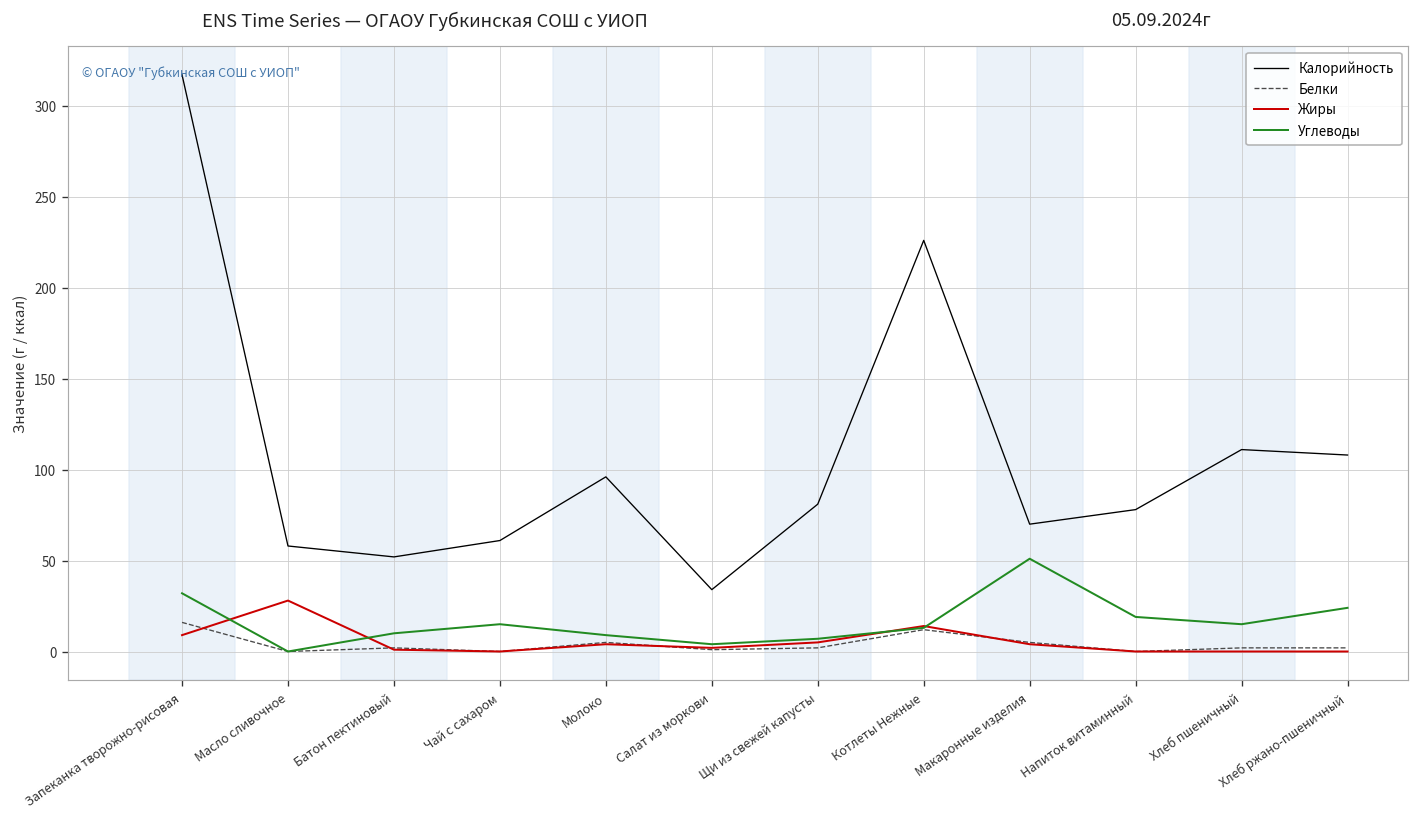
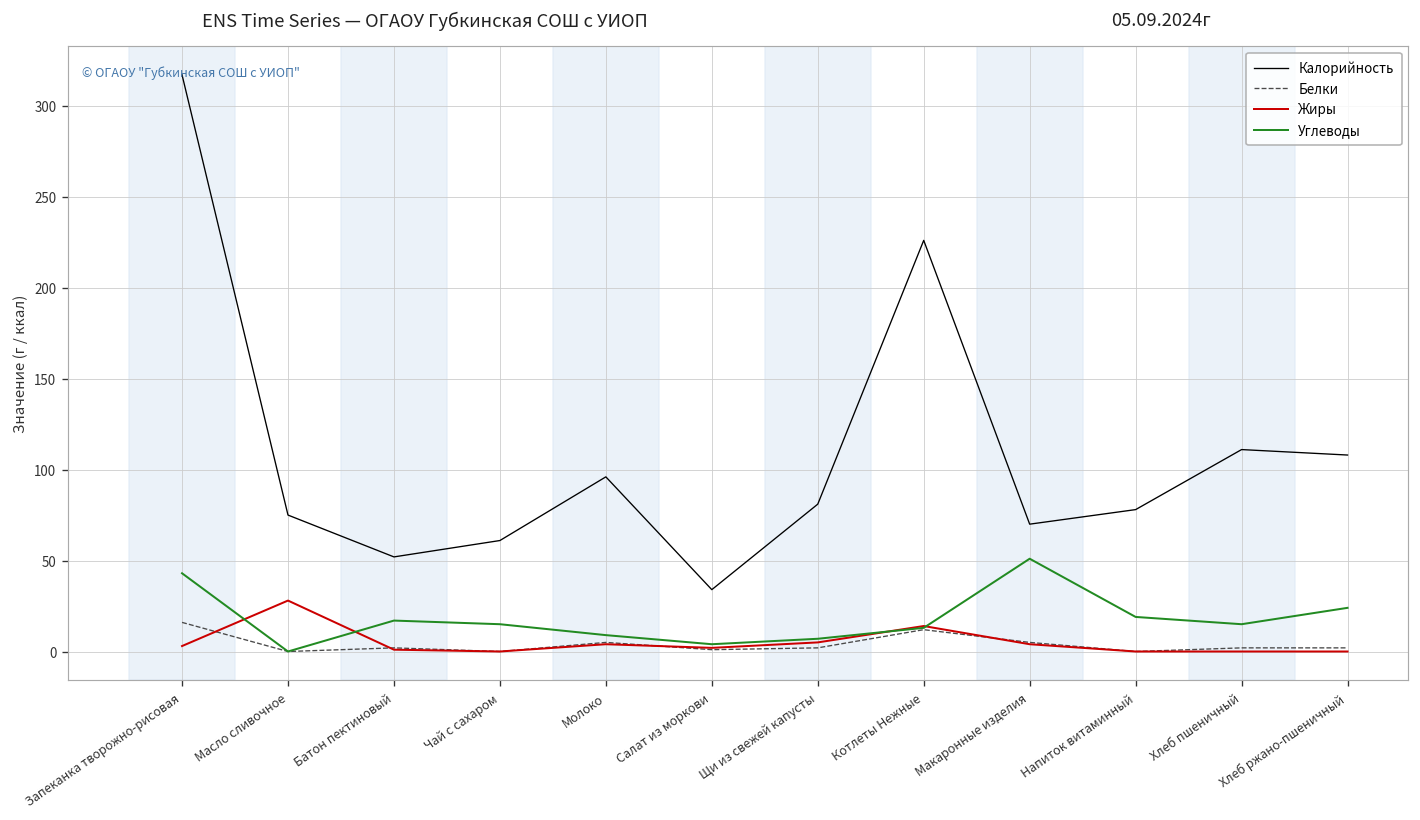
Жиры, Запеканка творожно-рисовая: 9 -> 3
Углеводы, Запеканка творожно-рисовая: 32 -> 43
Калорийность, Масло сливочное: 58 -> 75
Углеводы, Батон пектиновый: 10 -> 17
